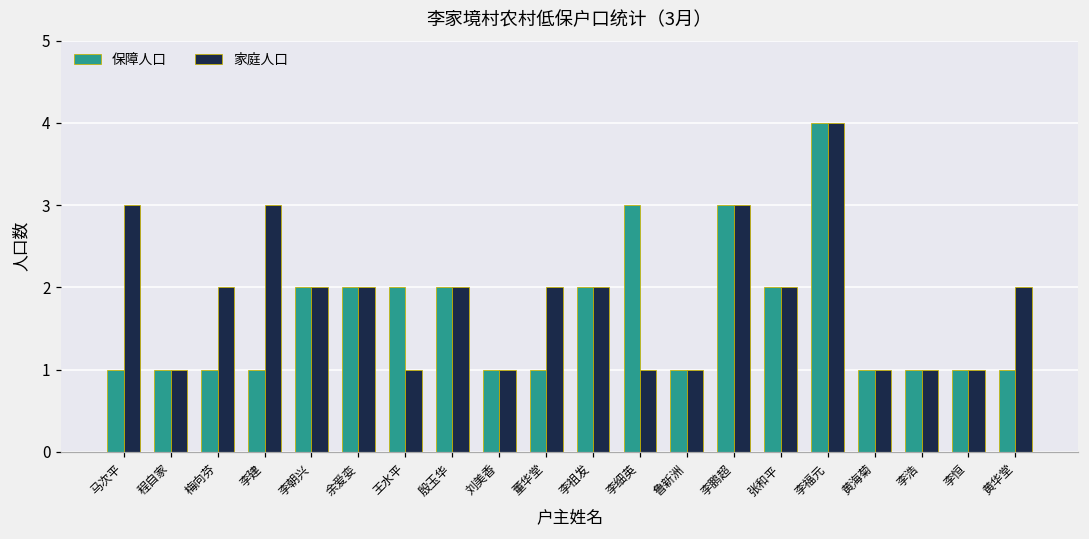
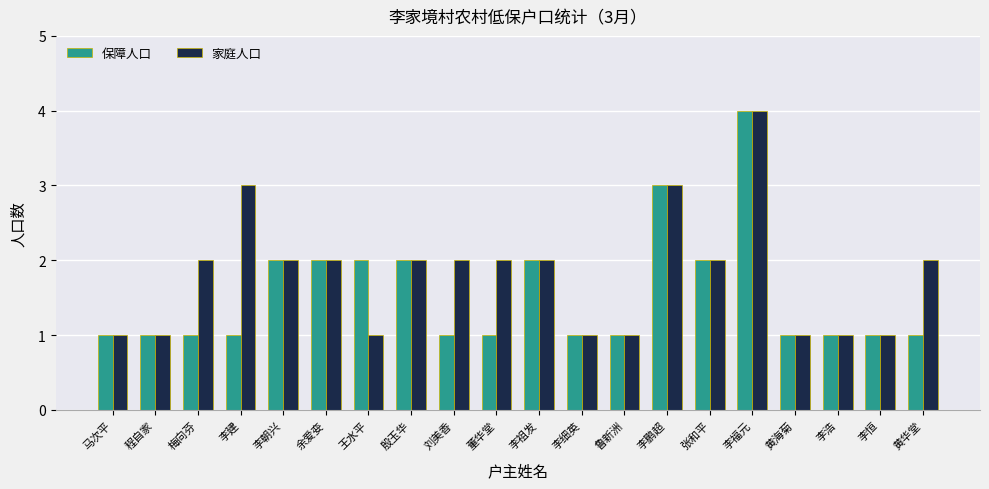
家庭人口, 马次平: 3 -> 1
家庭人口, 刘美香: 1 -> 2
保障人口, 李细英: 3 -> 1
